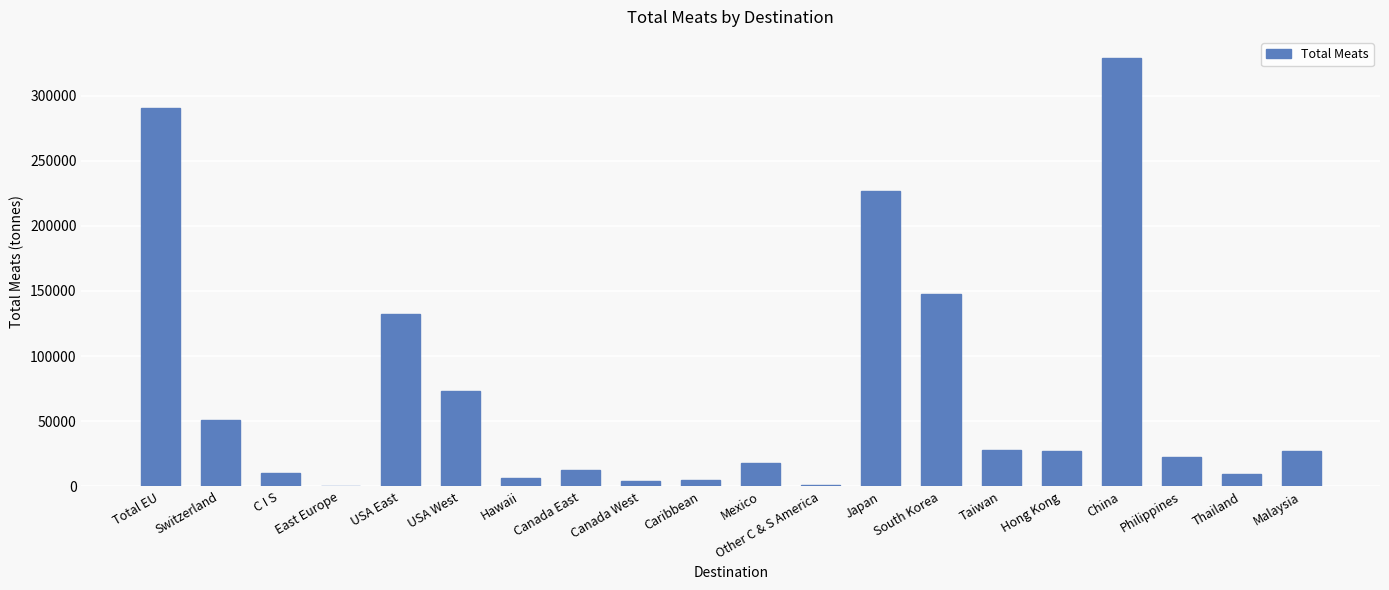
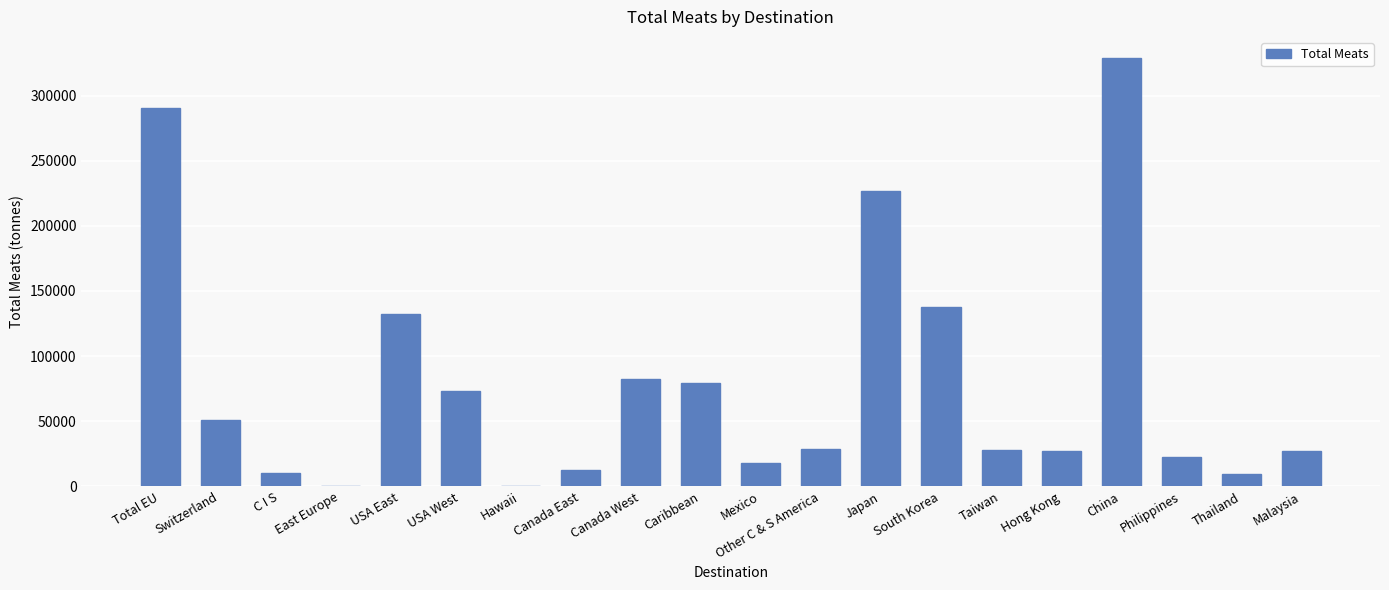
Hawaii: 7000 -> 1000
Canada West: 4000 -> 83000
Caribbean: 5000 -> 80000
Other C & S America: 1000 -> 29000
South Korea: 147000 -> 138000
